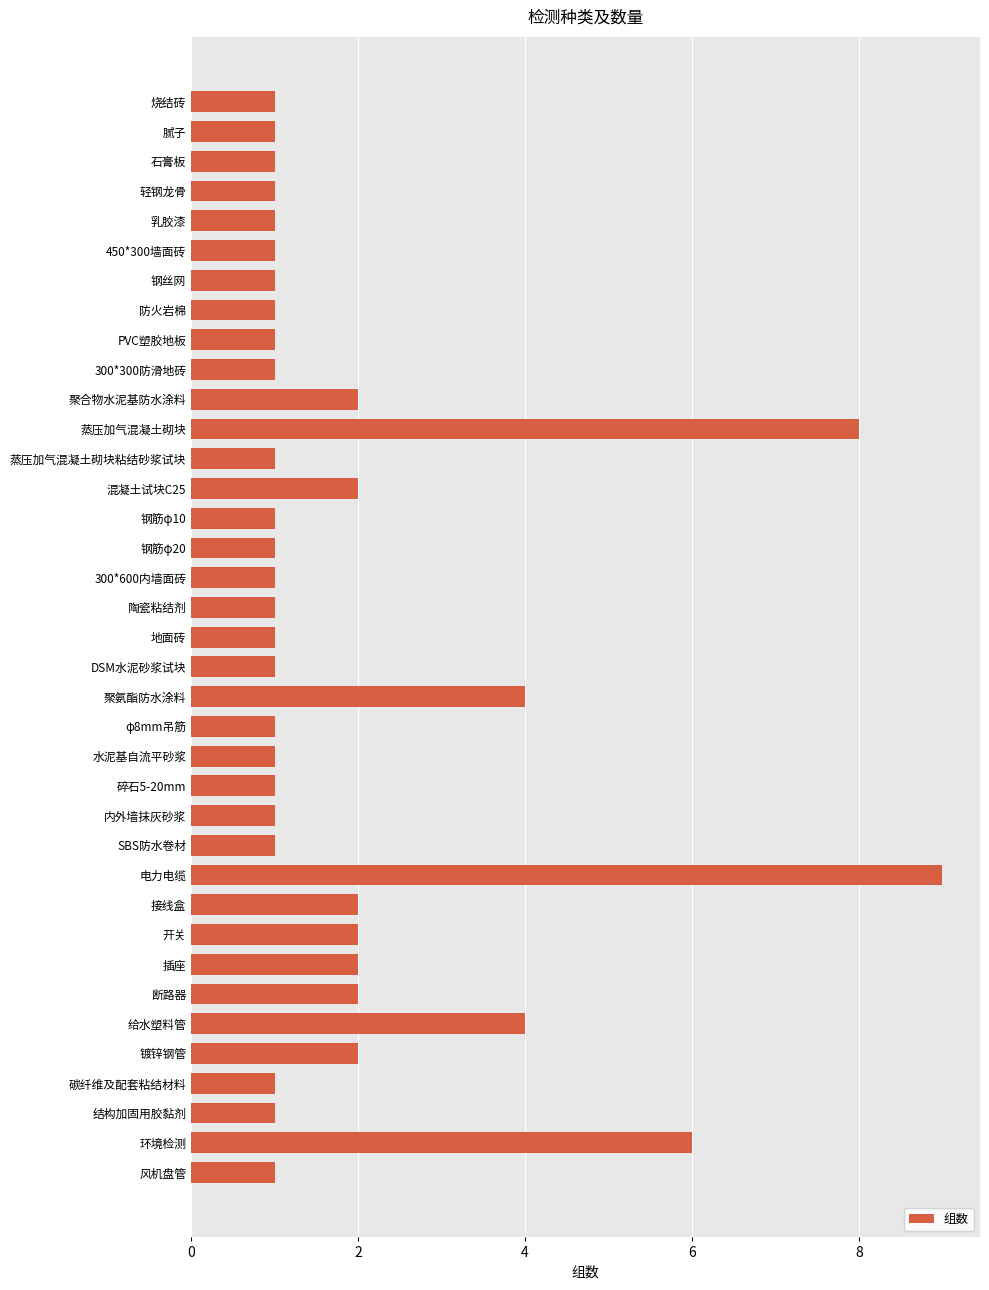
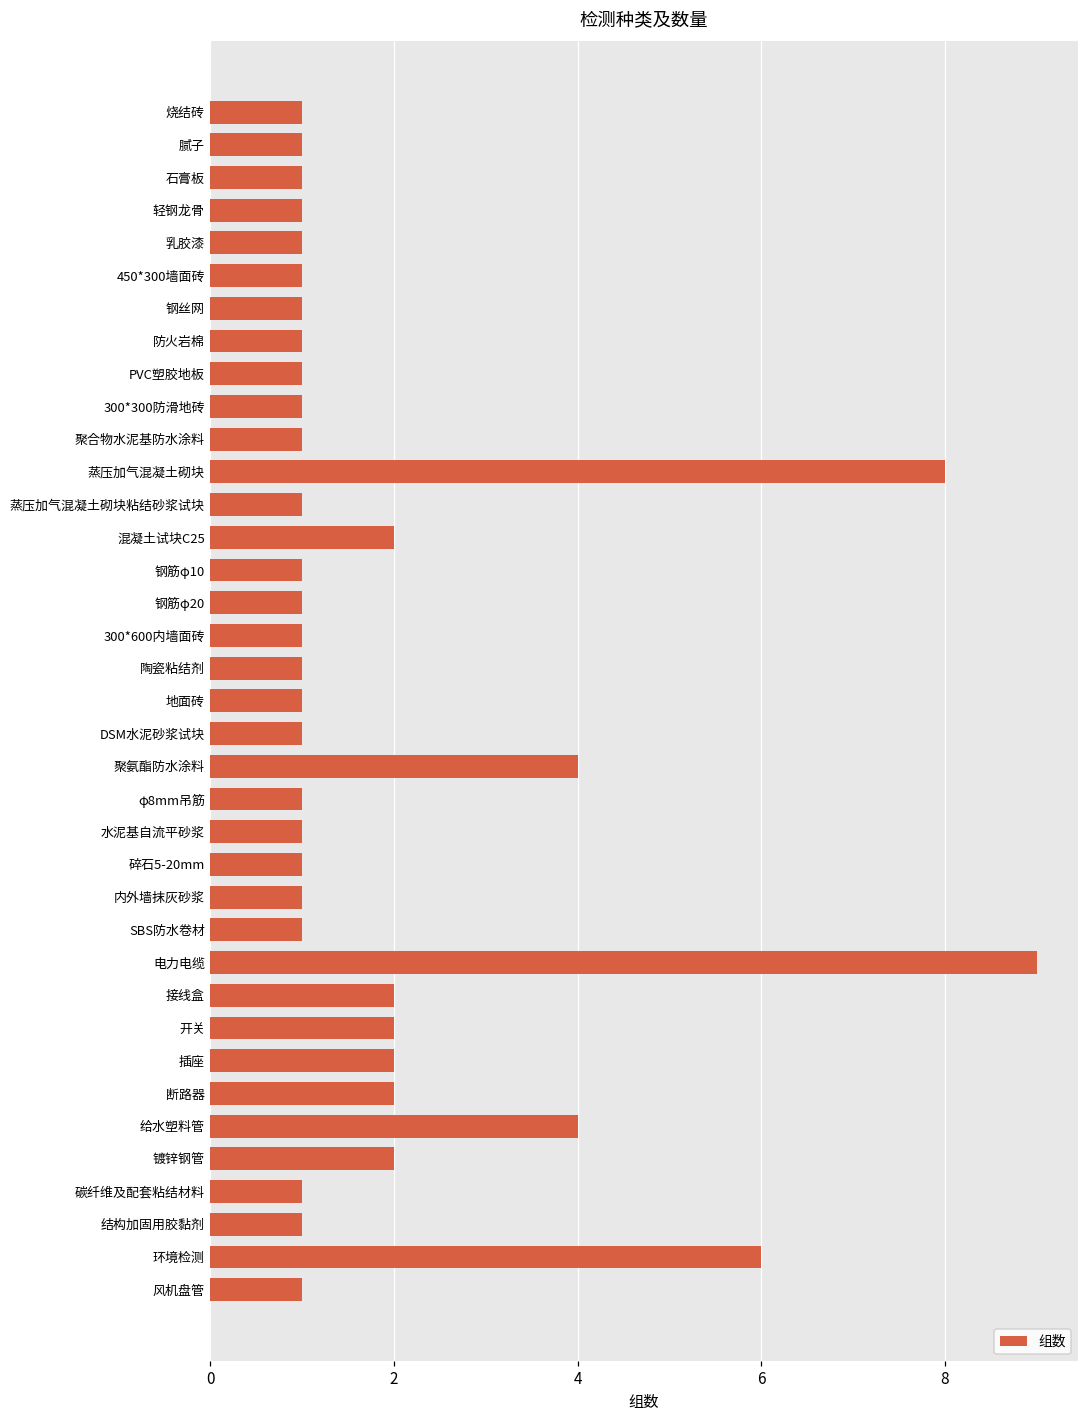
聚合物水泥基防水涂料: 2 -> 1
